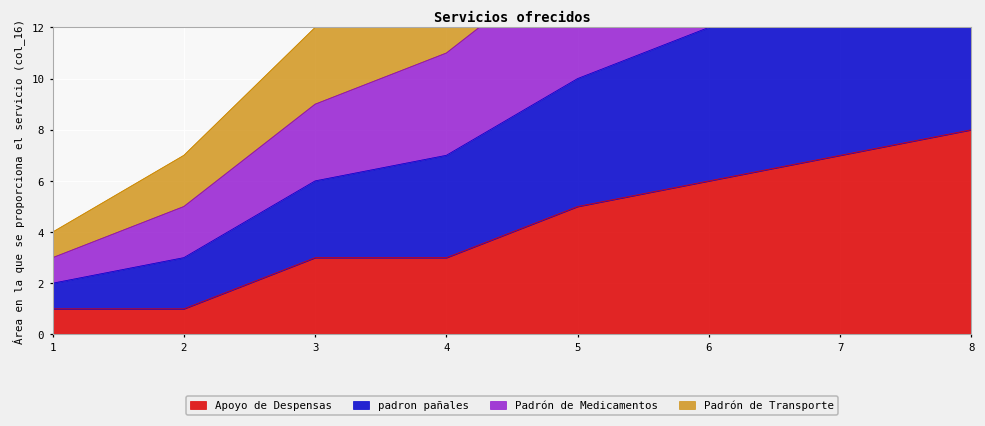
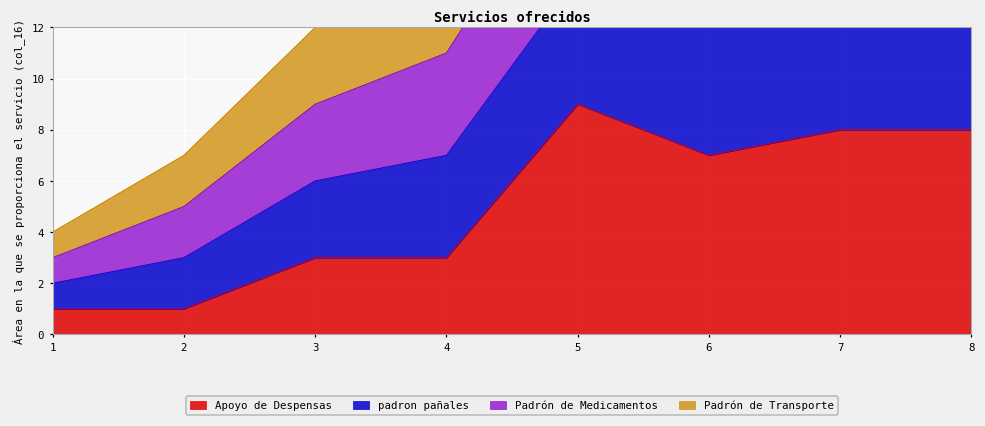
Apoyo de Despensas, 5: 5 -> 9
Apoyo de Despensas, 6: 6 -> 7
Apoyo de Despensas, 7: 7 -> 8
